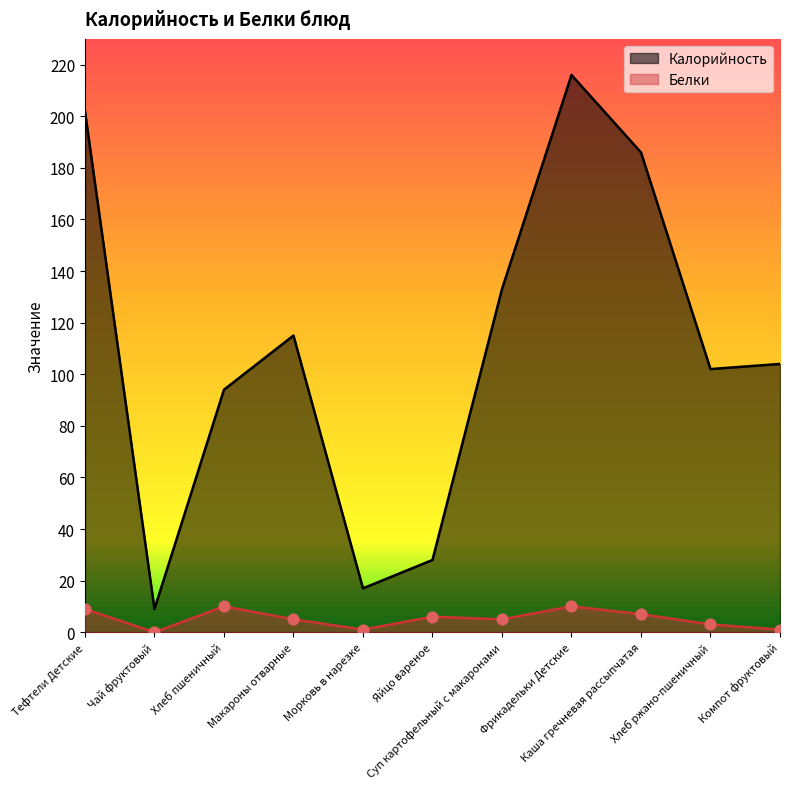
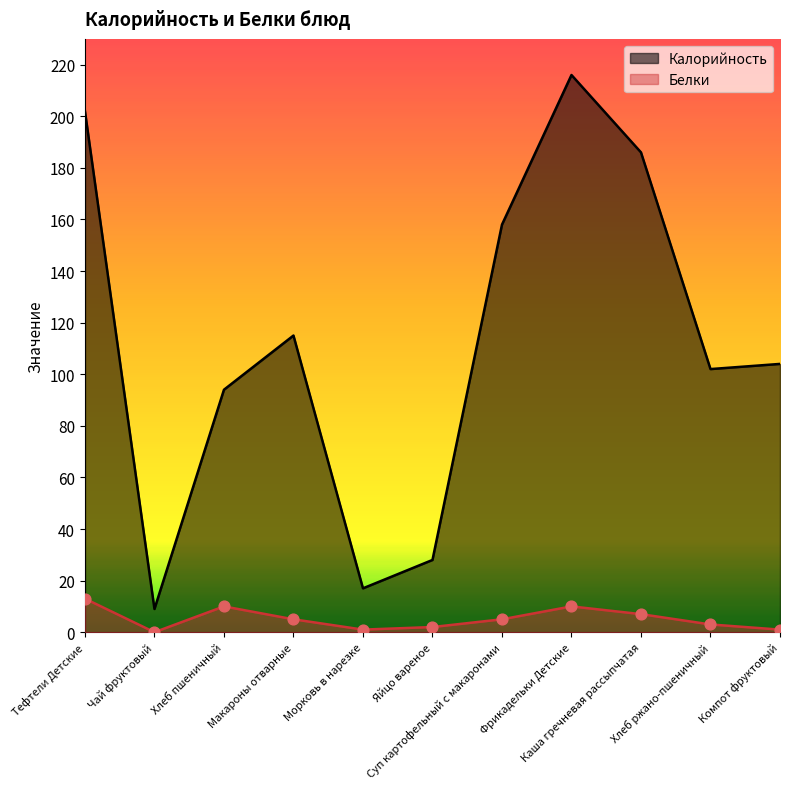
Белки, Тефтели Детские: 9 -> 13
Белки, Яйцо вареное: 6 -> 2
Калорийность, Суп картофельный с макаронами: 133 -> 158
